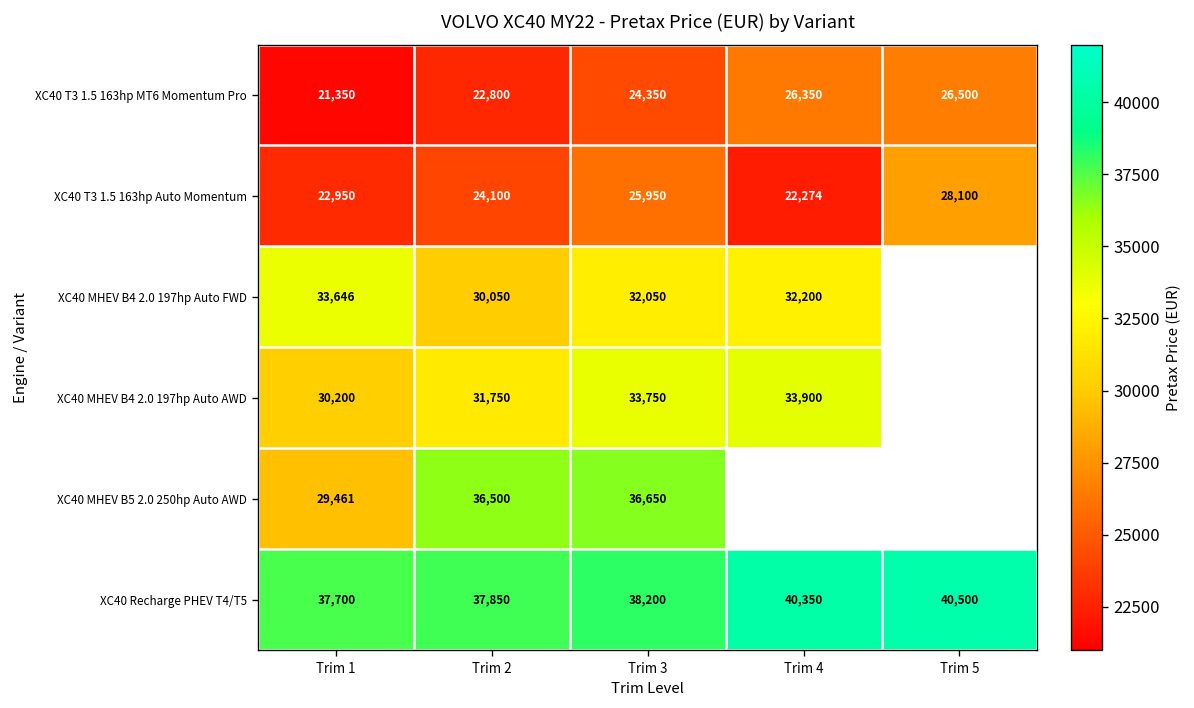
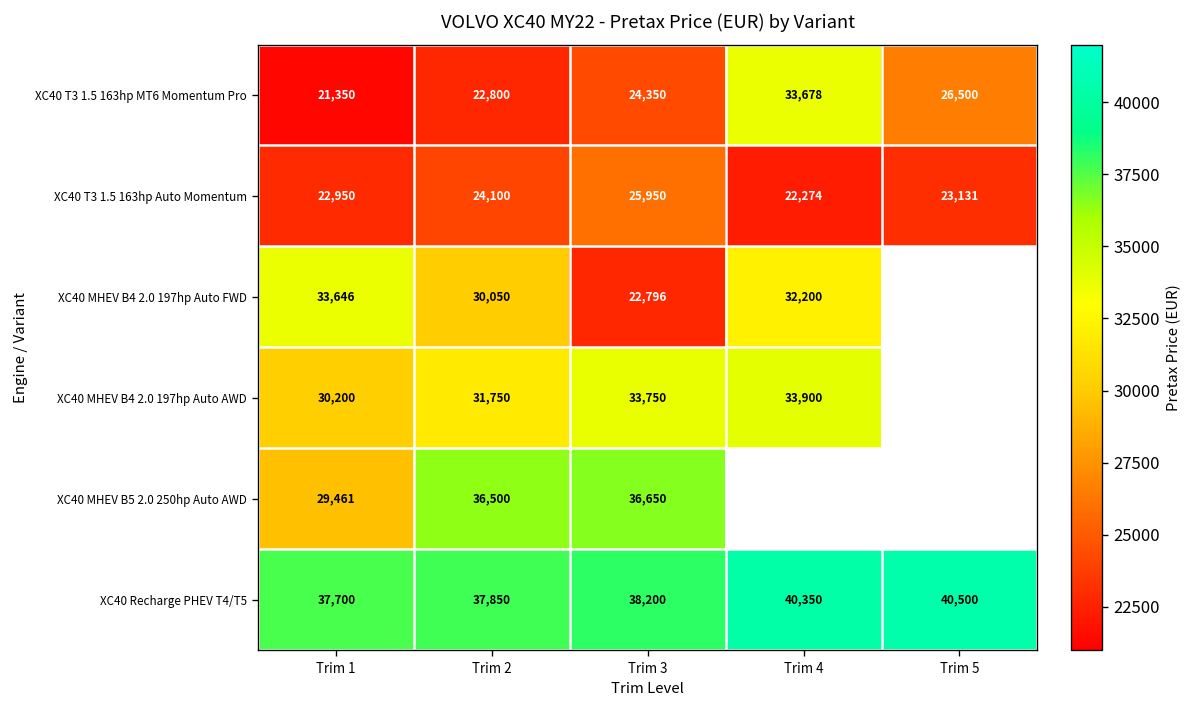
XC40 T3 1.5 163hp MT6 Momentum Pro, Trim 4: 26,350 -> 33,678
XC40 T3 1.5 163hp Auto Momentum, Trim 5: 28,100 -> 23,131
XC40 MHEV B4 2.0 197hp Auto FWD, Trim 3: 32,050 -> 22,796
